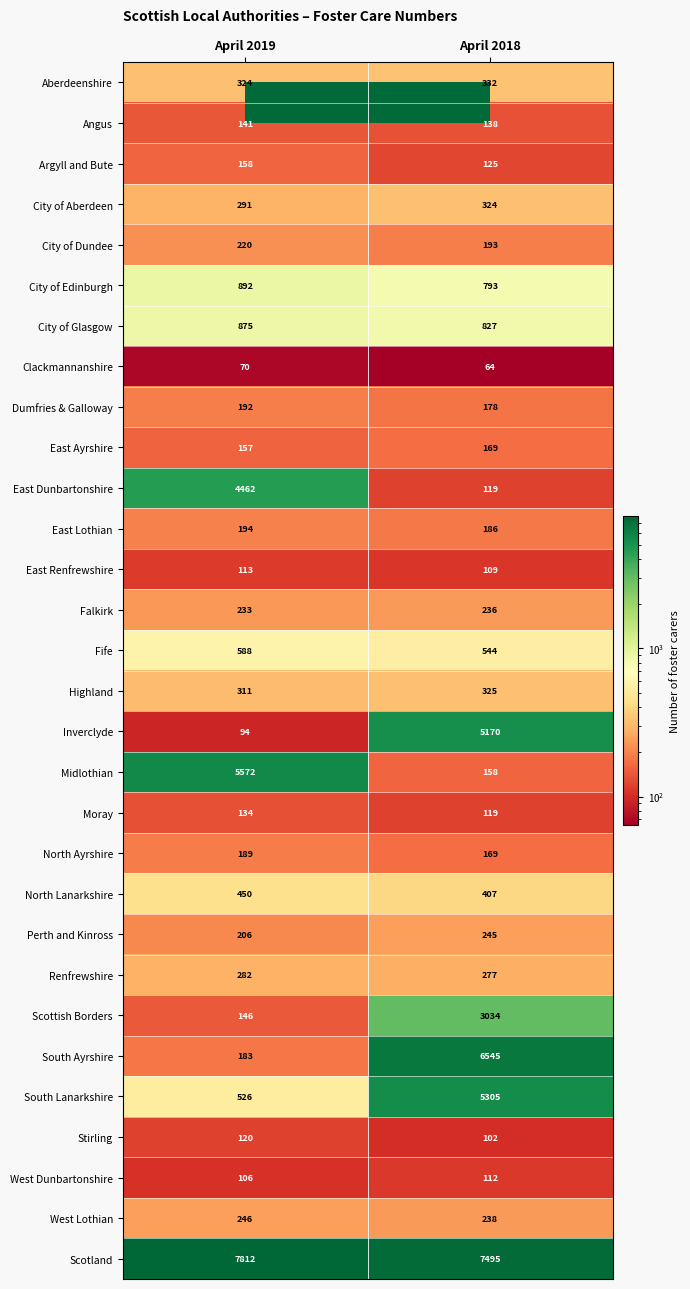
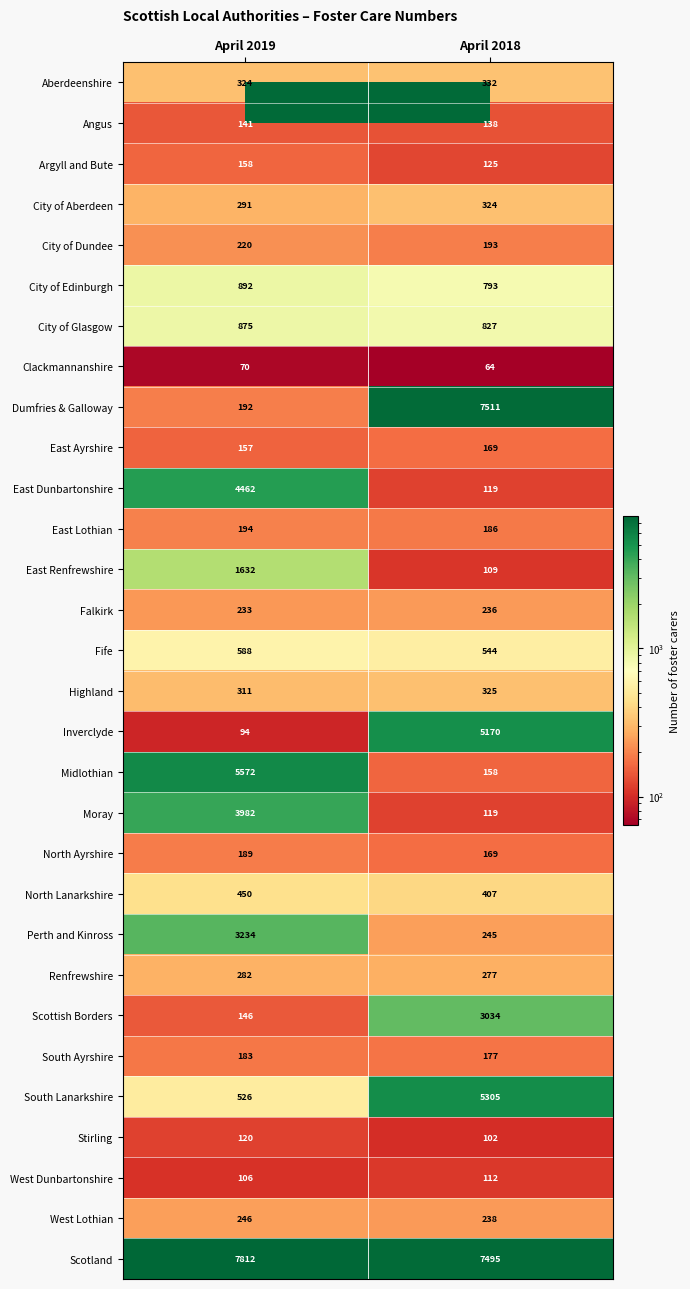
Dumfries & Galloway, April 2018: 178 -> 7511
East Renfrewshire, April 2019: 113 -> 1632
Moray, April 2019: 134 -> 3982
Perth and Kinross, April 2019: 206 -> 3234
South Ayrshire, April 2018: 6545 -> 177
